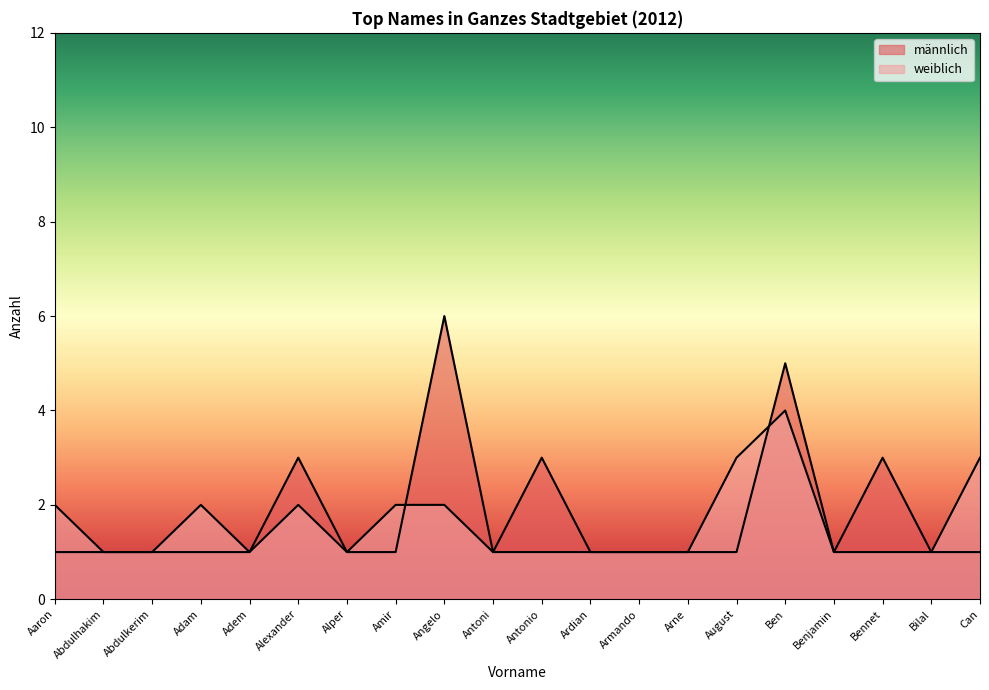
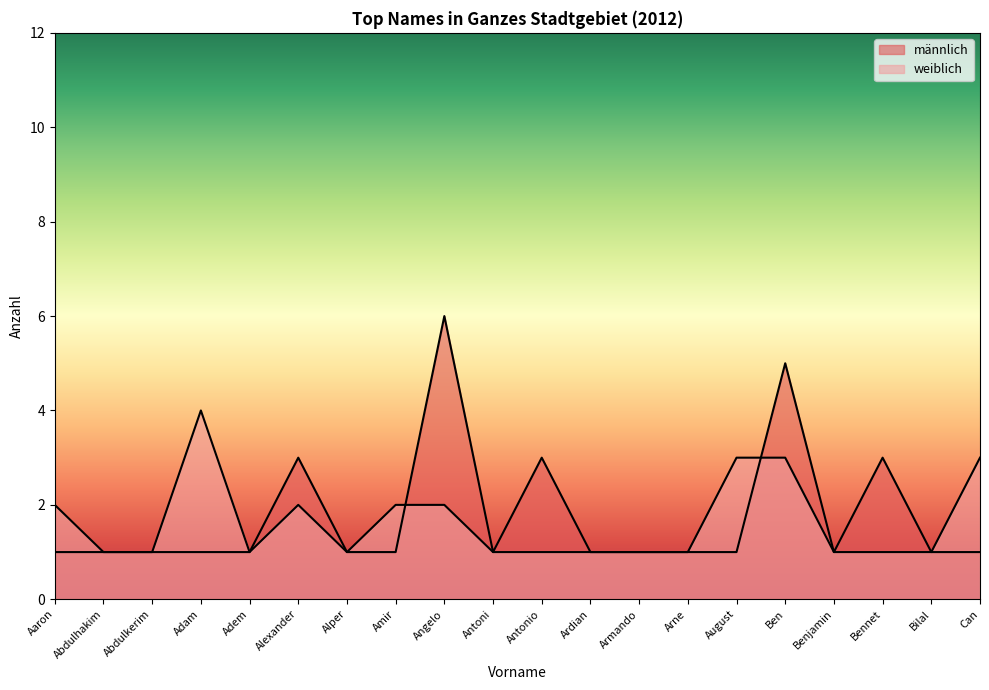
weiblich, Adam: 2 -> 4
weiblich, Ben: 4 -> 3
